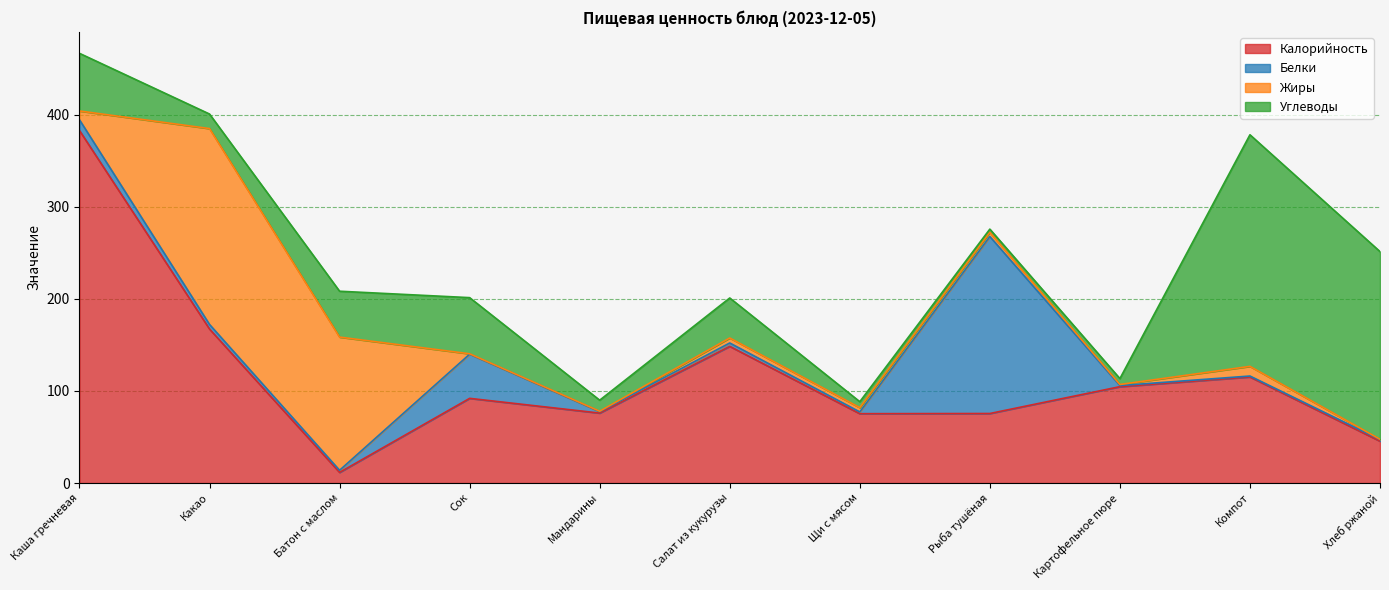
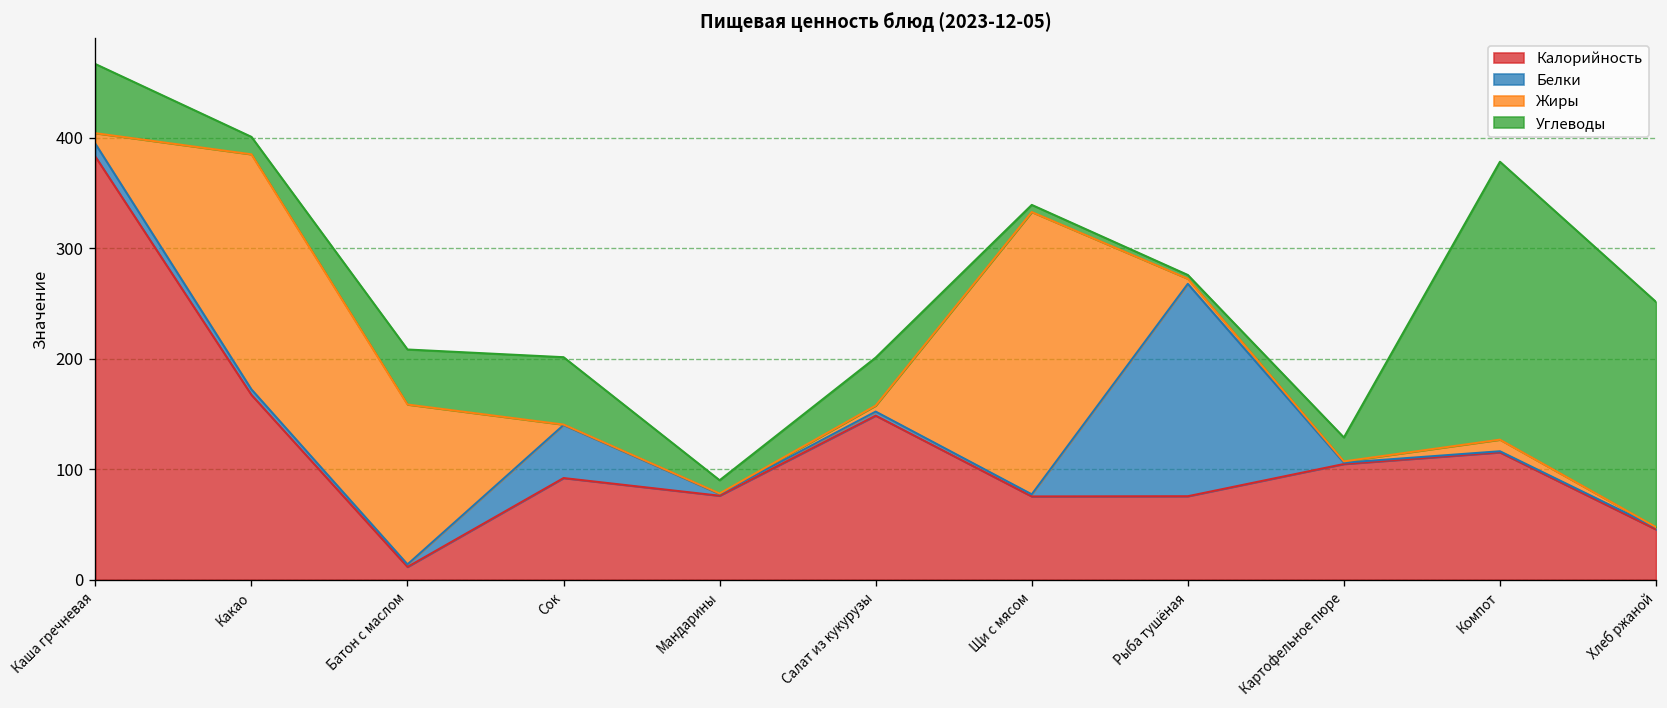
Жиры, Щи с мясом: 0 -> 260
Углеводы, Картофельное пюре: 10 -> 20
